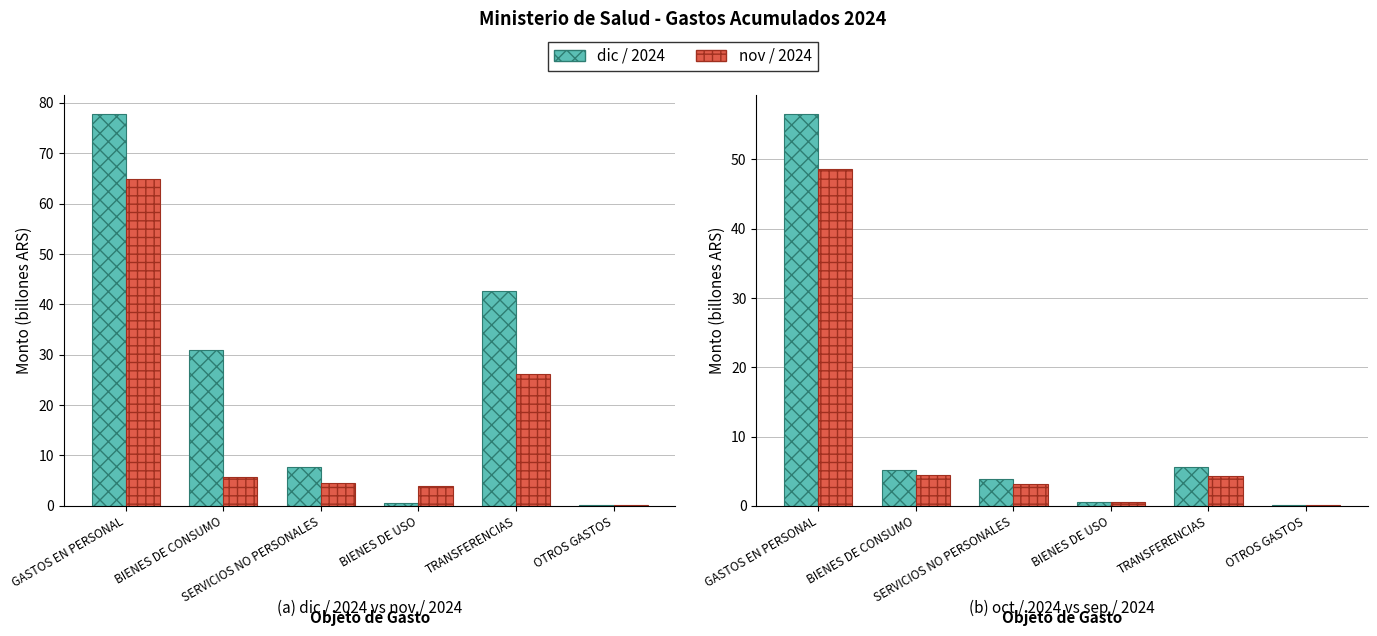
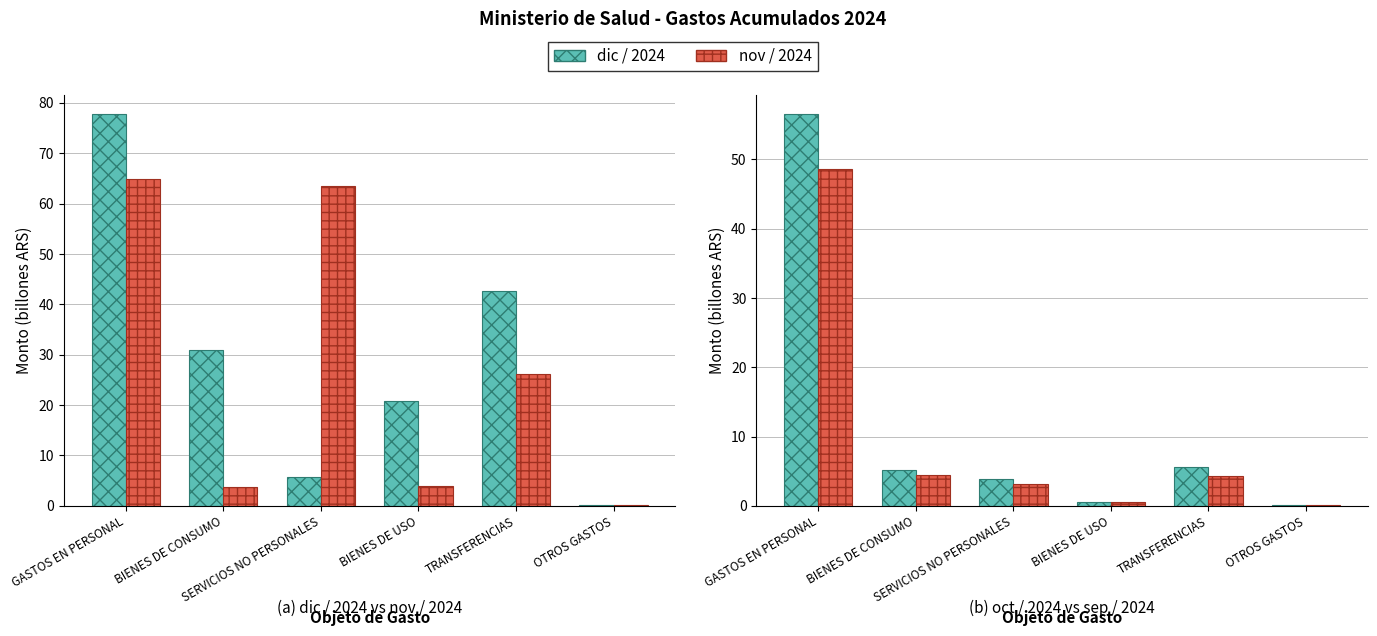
(a) dic / 2024 vs nov / 2024, nov / 2024, BIENES DE CONSUMO: 6 -> 4
(a) dic / 2024 vs nov / 2024, dic / 2024, SERVICIOS NO PERSONALES: 8 -> 6
(a) dic / 2024 vs nov / 2024, nov / 2024, SERVICIOS NO PERSONALES: 5 -> 64
(a) dic / 2024 vs nov / 2024, dic / 2024, BIENES DE USO: 1 -> 21
